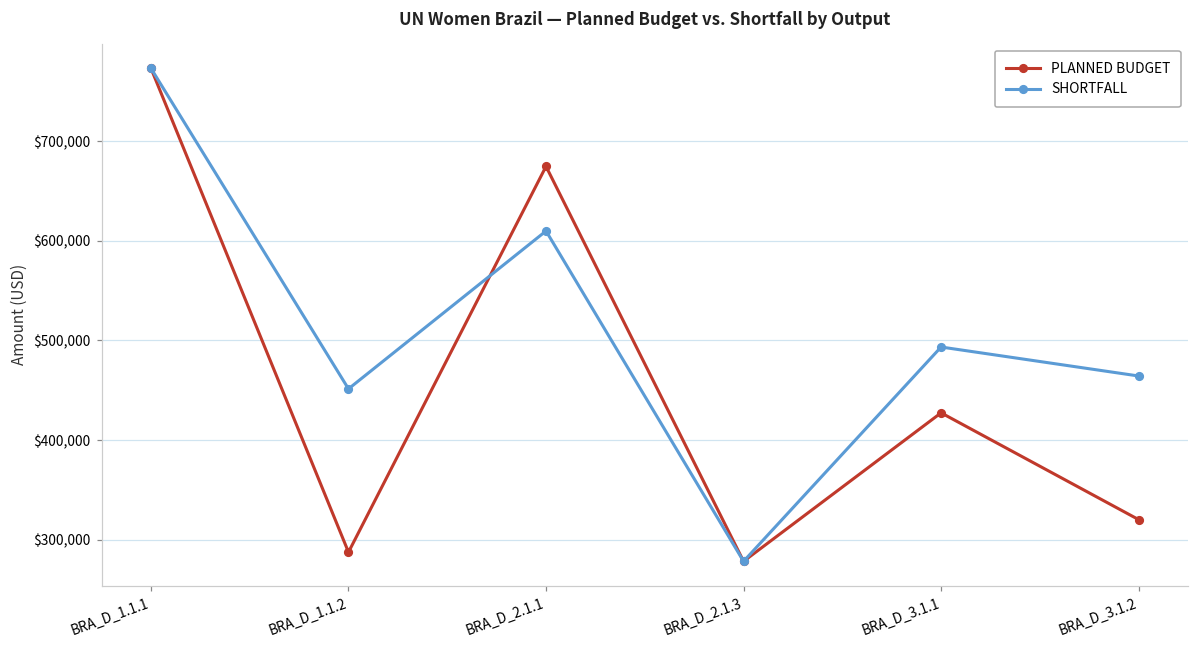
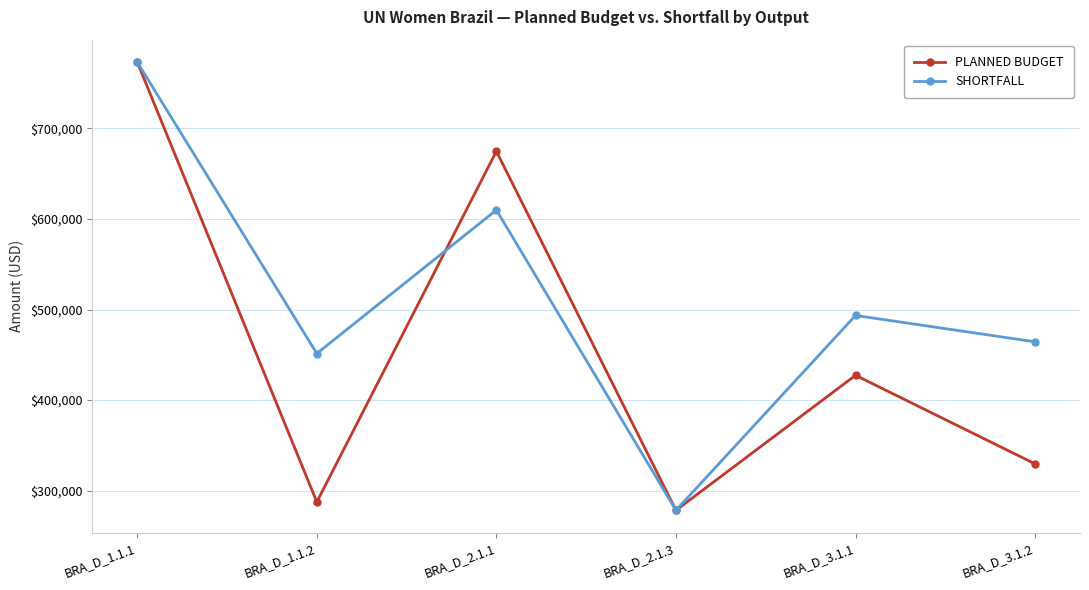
PLANNED BUDGET, BRA_D_3.1.2: $320,000 -> $330,000
